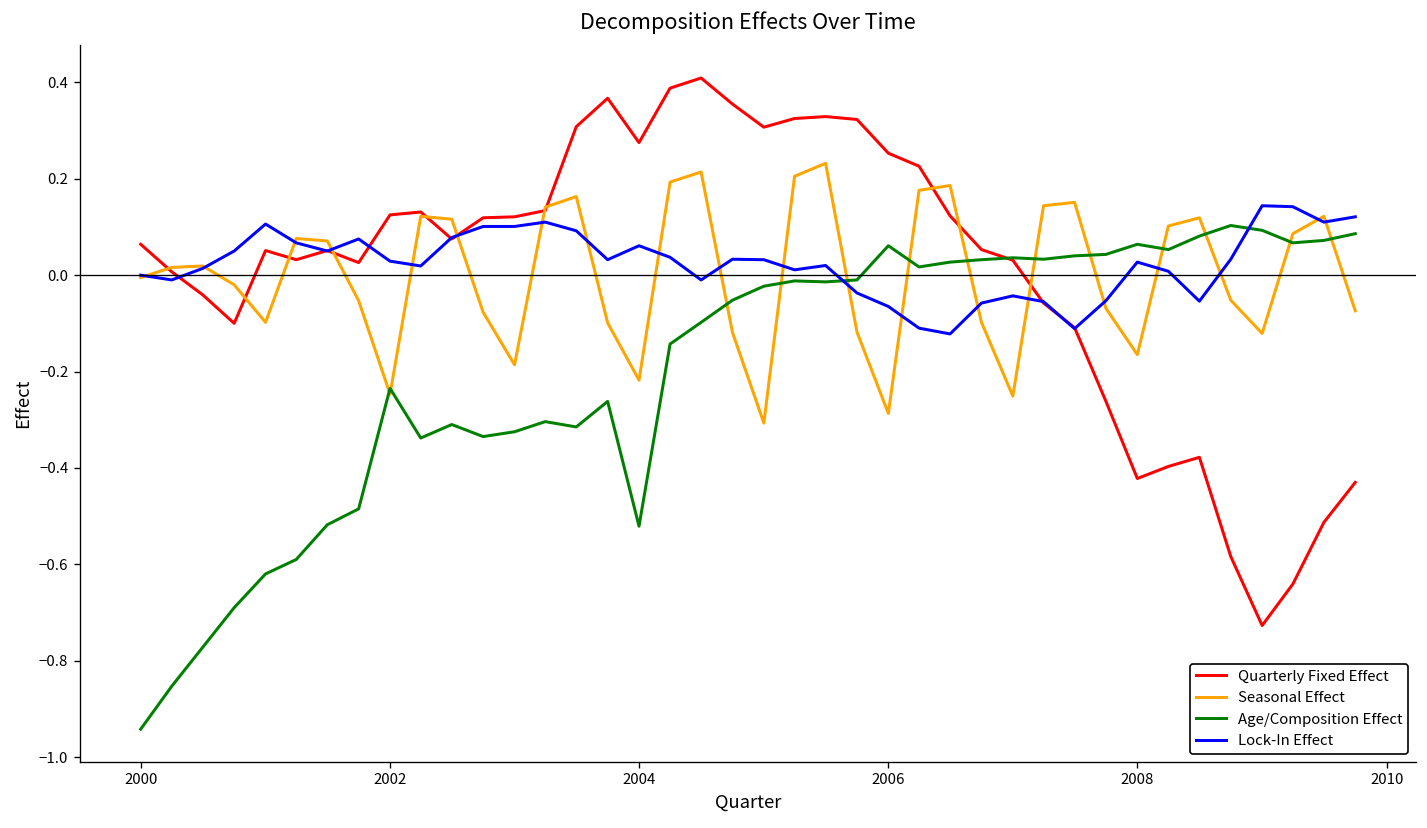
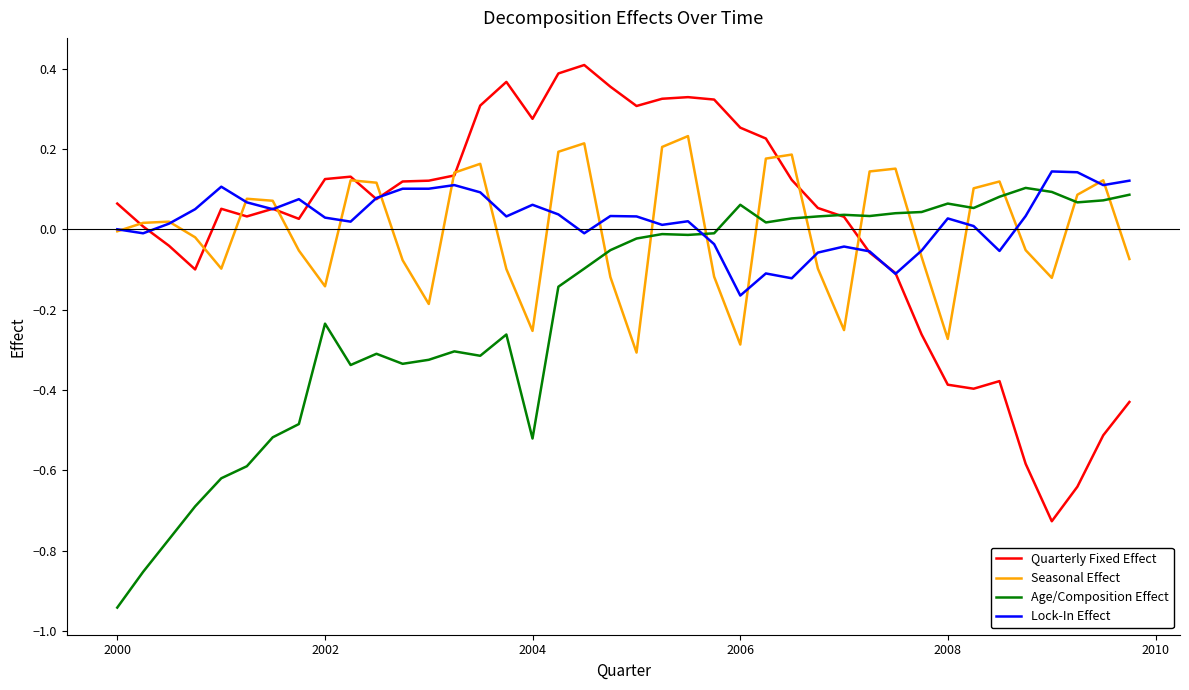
Seasonal Effect, 2002: -0.25 -> -0.14
Seasonal Effect, 2004: -0.22 -> -0.25
Lock-In Effect, 2006: -0.07 -> -0.17
Quarterly Fixed Effect, 2008: -0.42 -> -0.39
Seasonal Effect, 2008: -0.17 -> -0.27
